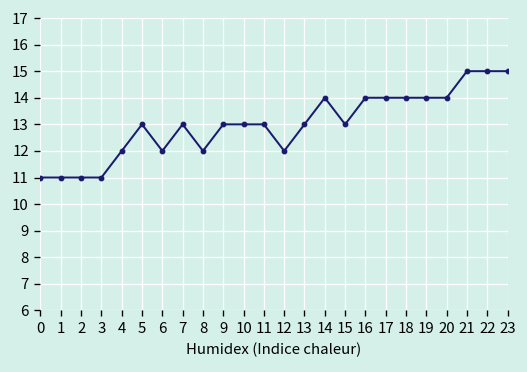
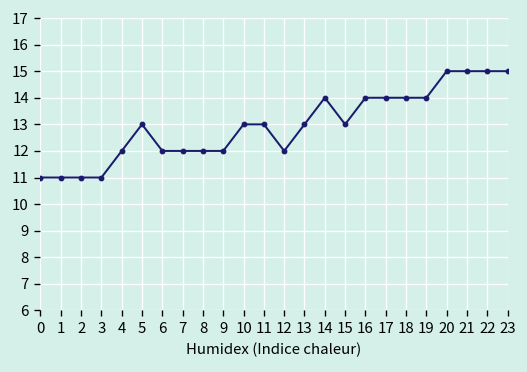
7: 13 -> 12
9: 13 -> 12
20: 14 -> 15
